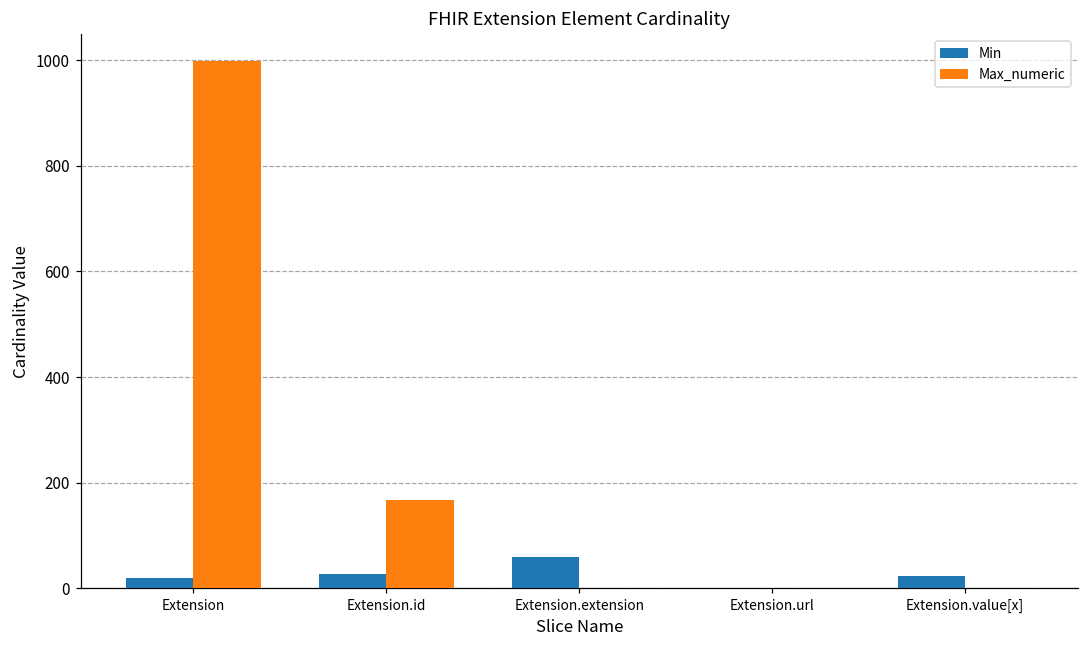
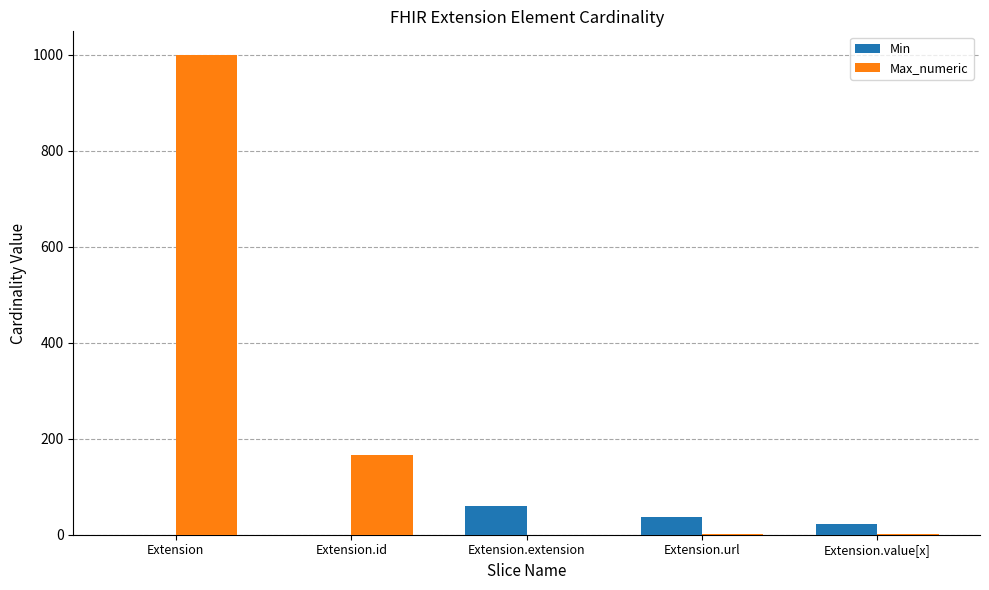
Min, Extension: 20 -> 0
Min, Extension.id: 30 -> 0
Min, Extension.url: 0 -> 40
